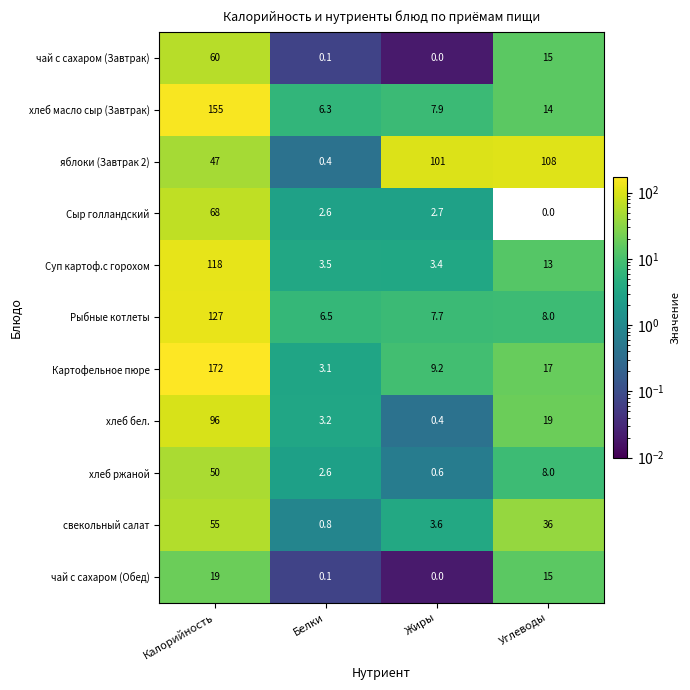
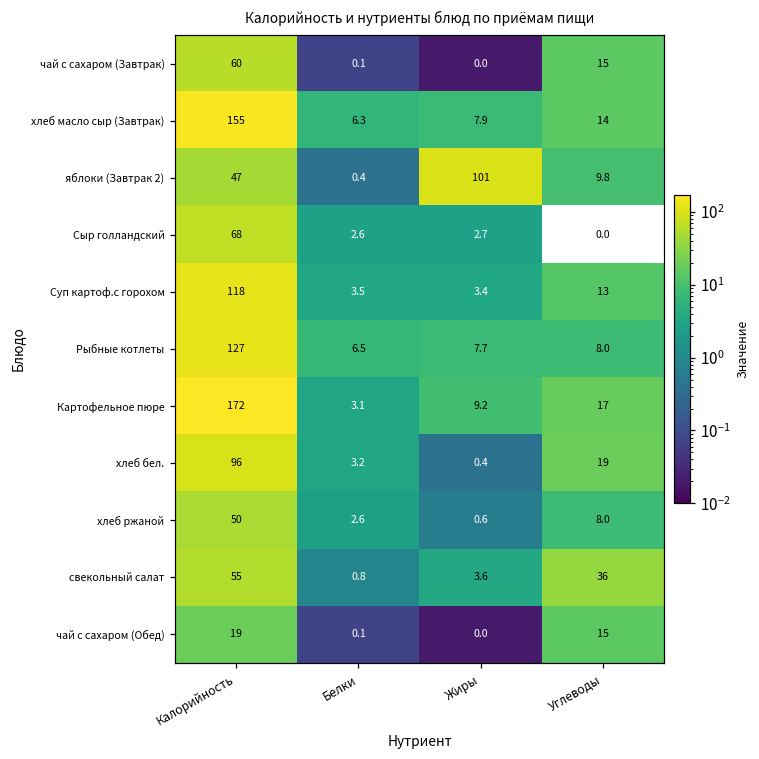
яблоки (Завтрак 2), Углеводы: 108 -> 9.8
